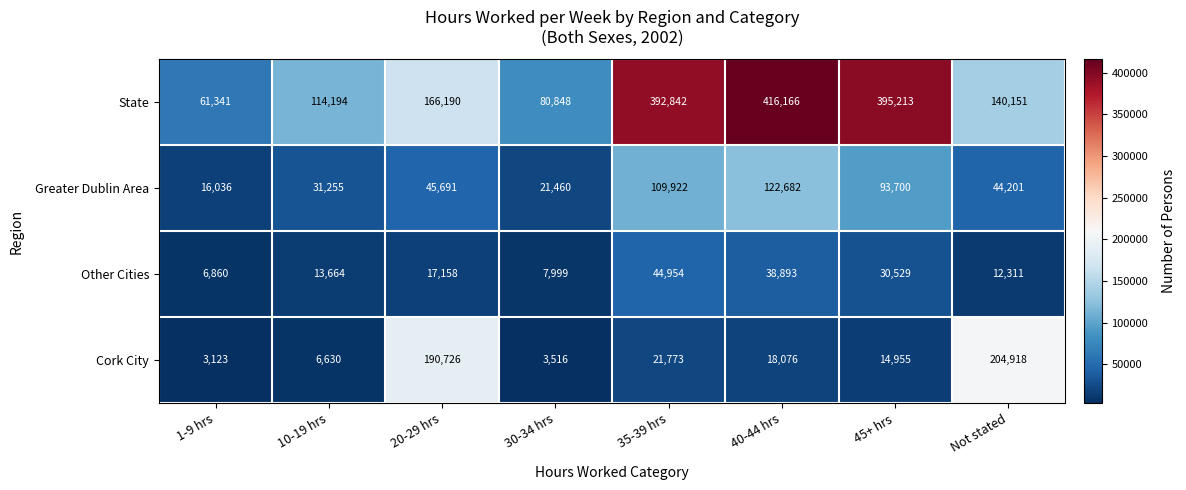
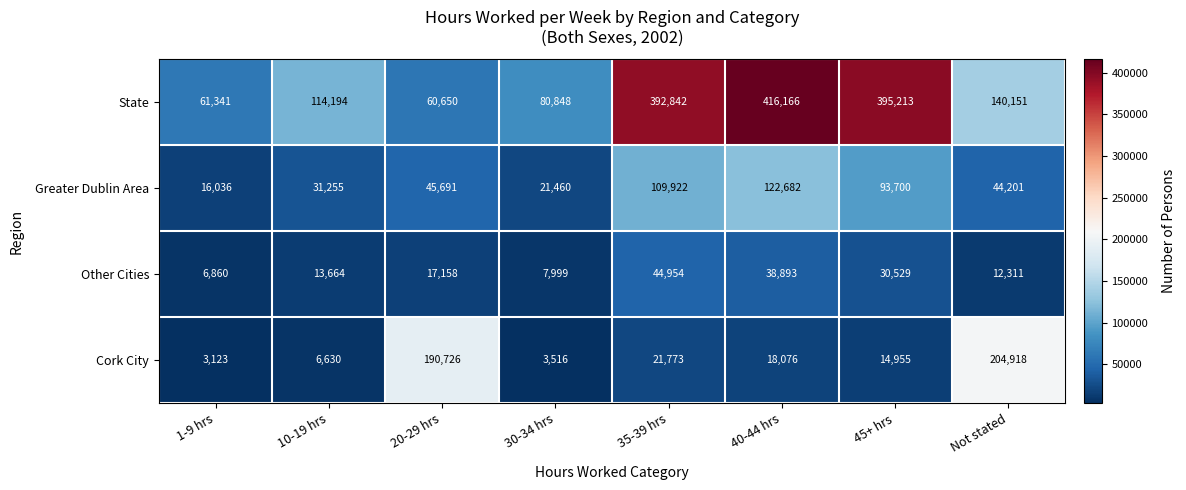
State, 20-29 hrs: 166,190 -> 60,650
